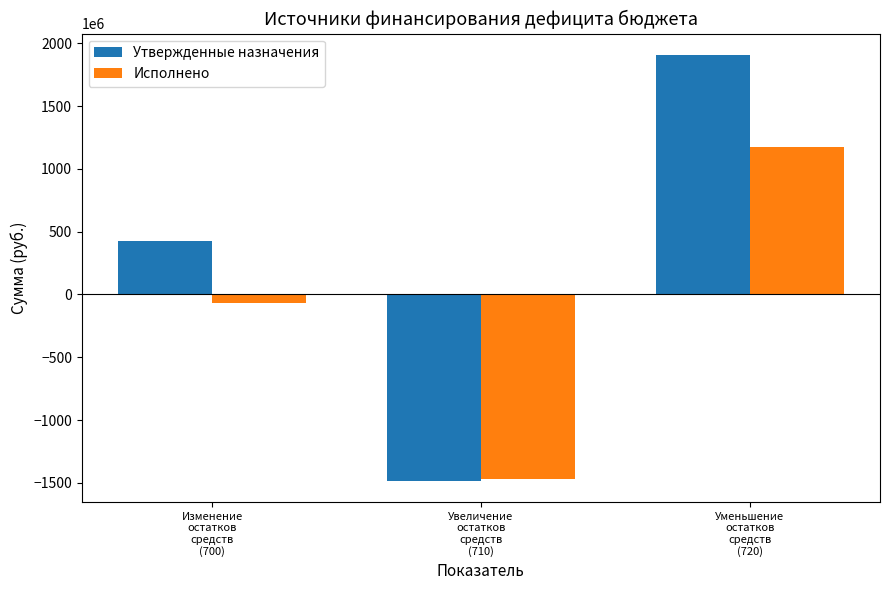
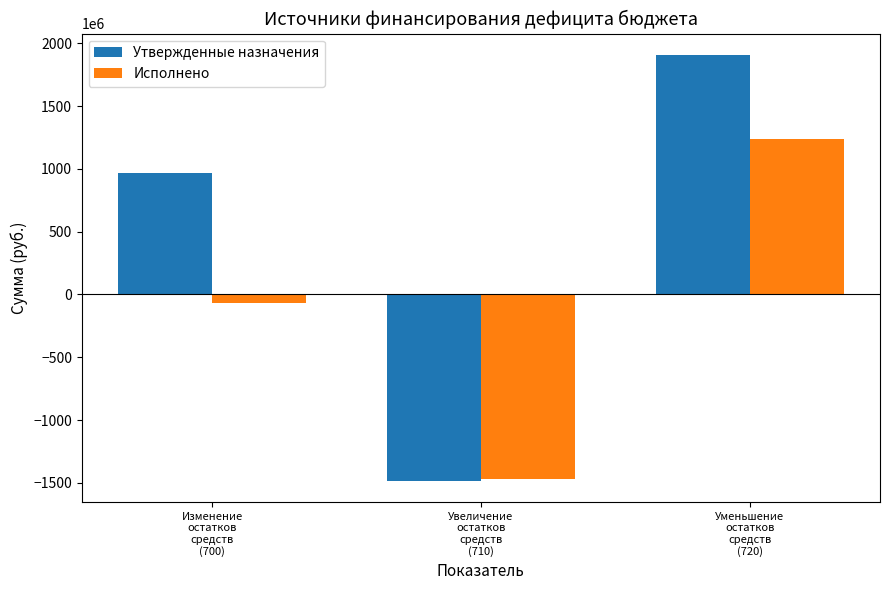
Утвержденные назначения, Изменение остатков средств (700): 430000000 -> 970000000
Исполнено, Уменьшение остатков средств (720): 1180000000 -> 1240000000
